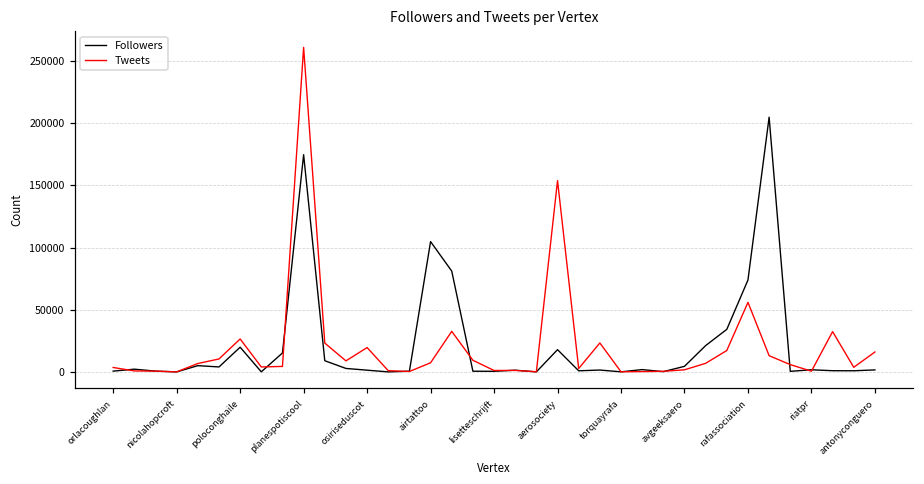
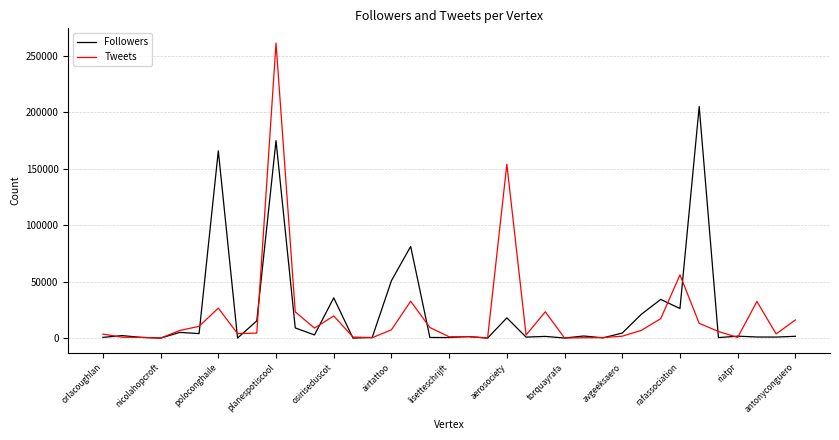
Followers, poloconghaile: 20000 -> 166000
Followers, osiriseduscot: 1000 -> 36000
Followers, airtattoo: 105000 -> 51000
Followers, rafassociation: 74000 -> 26000
